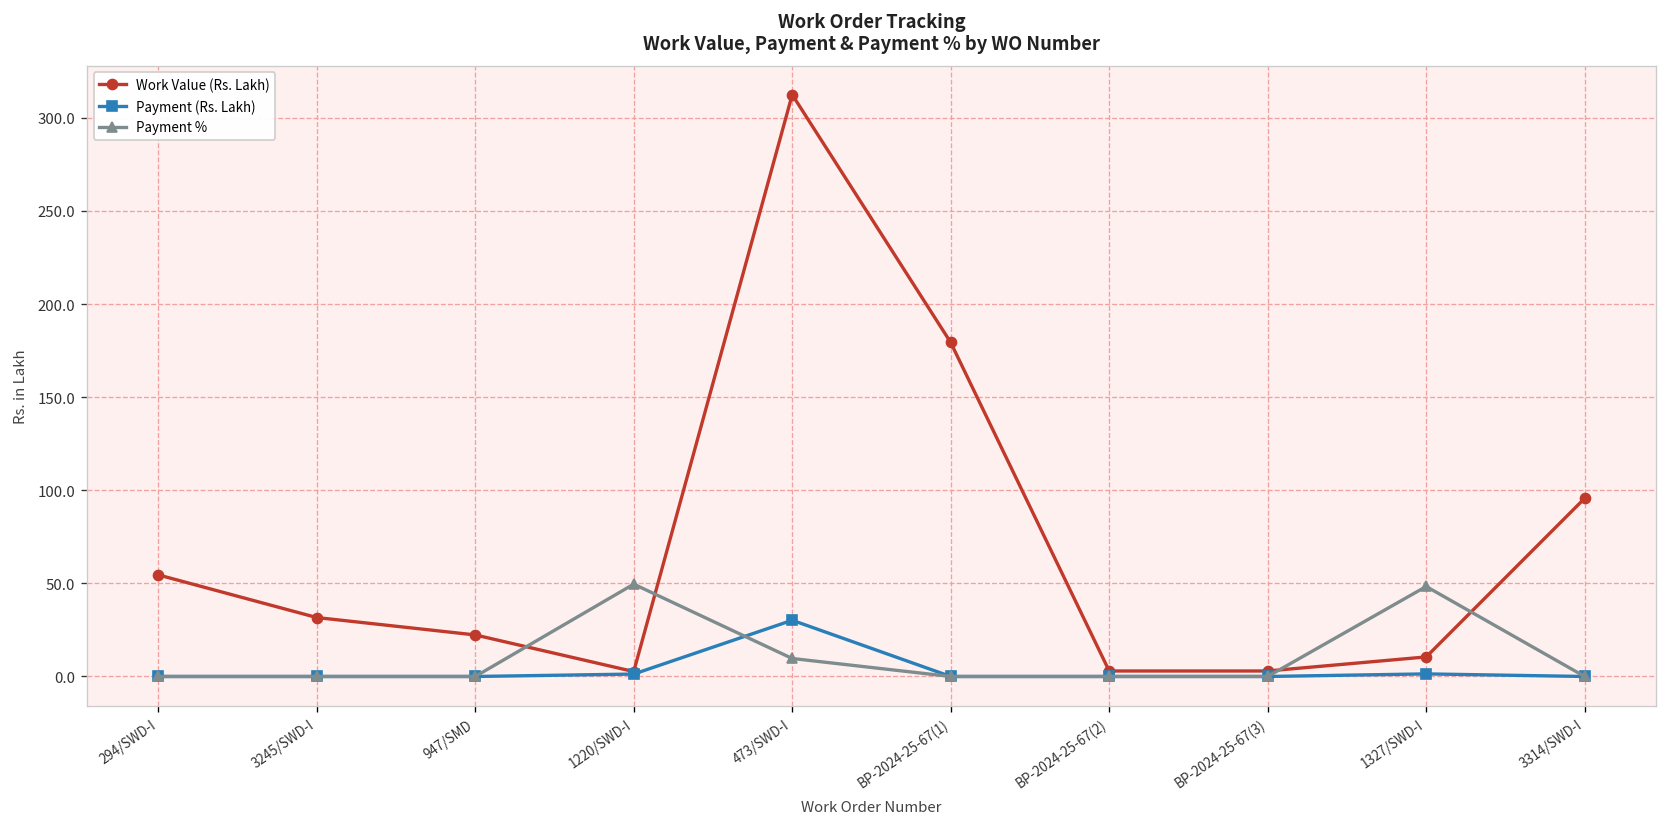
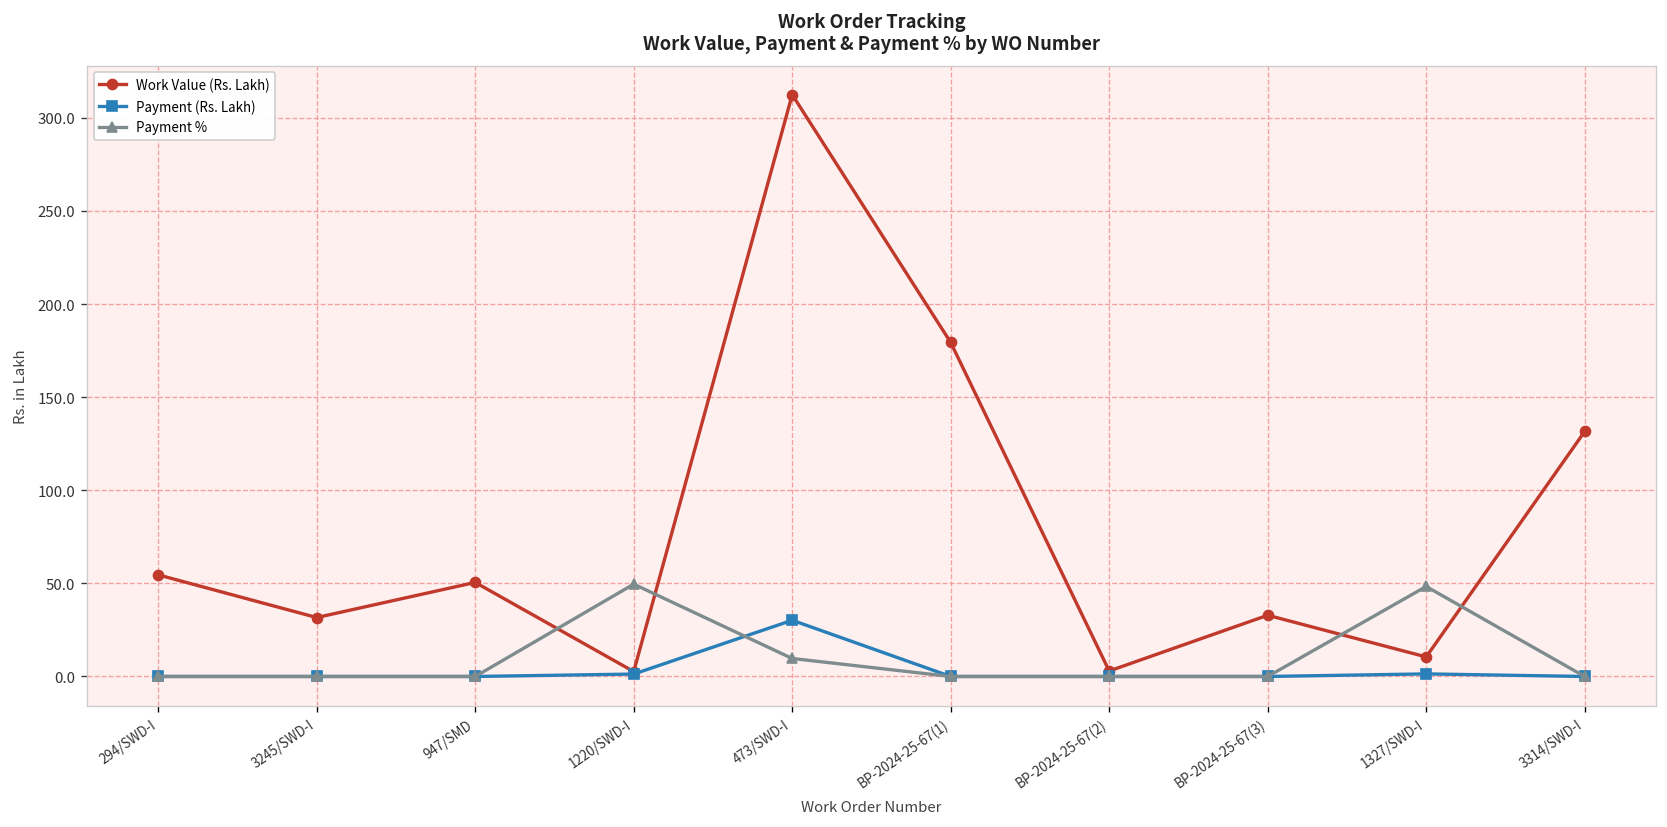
Work Value (Rs. Lakh), 947/SMD: 22 -> 51
Work Value (Rs. Lakh), BP-2024-25-67(3): 3 -> 33
Work Value (Rs. Lakh), 3314/SWD-I: 96 -> 132
